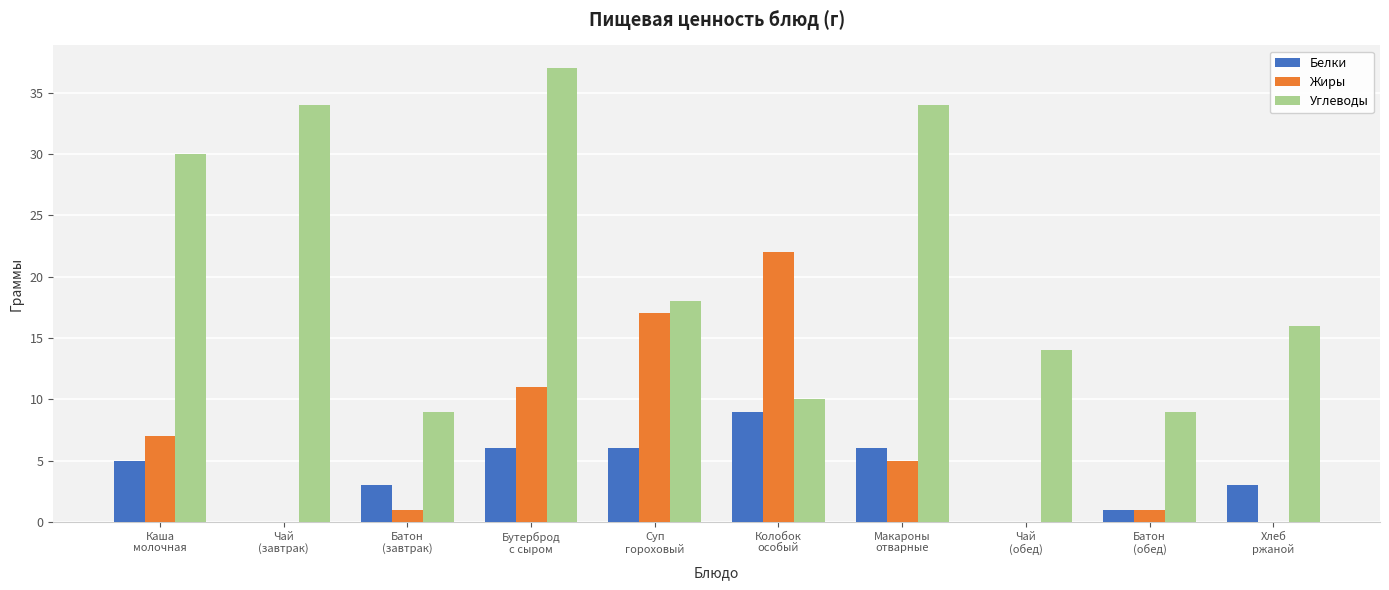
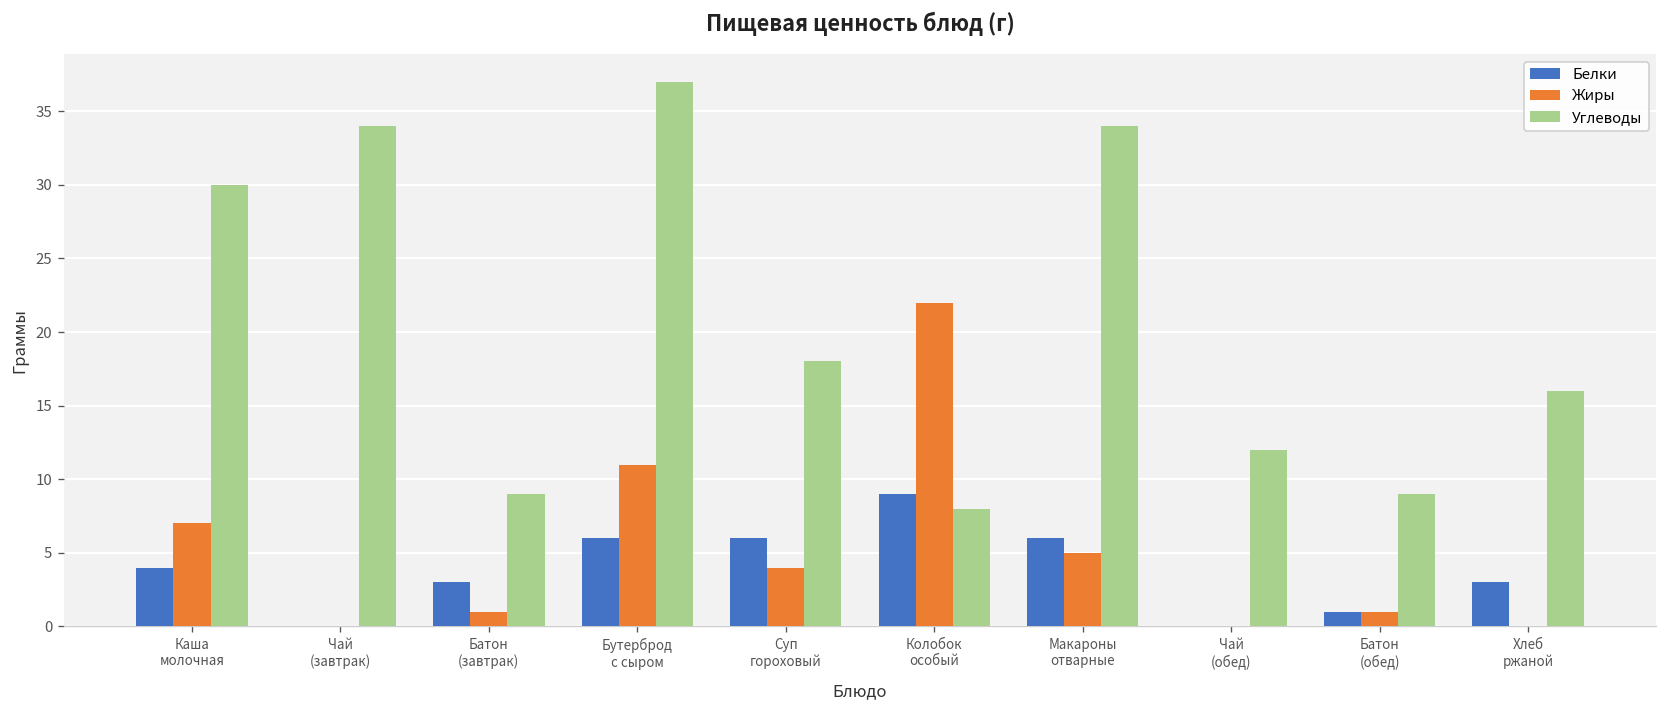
Белки, Каша молочная: 5 -> 4
Жиры, Суп гороховый: 17 -> 4
Углеводы, Колобок особый: 10 -> 8
Углеводы, Чай (обед): 14 -> 12
